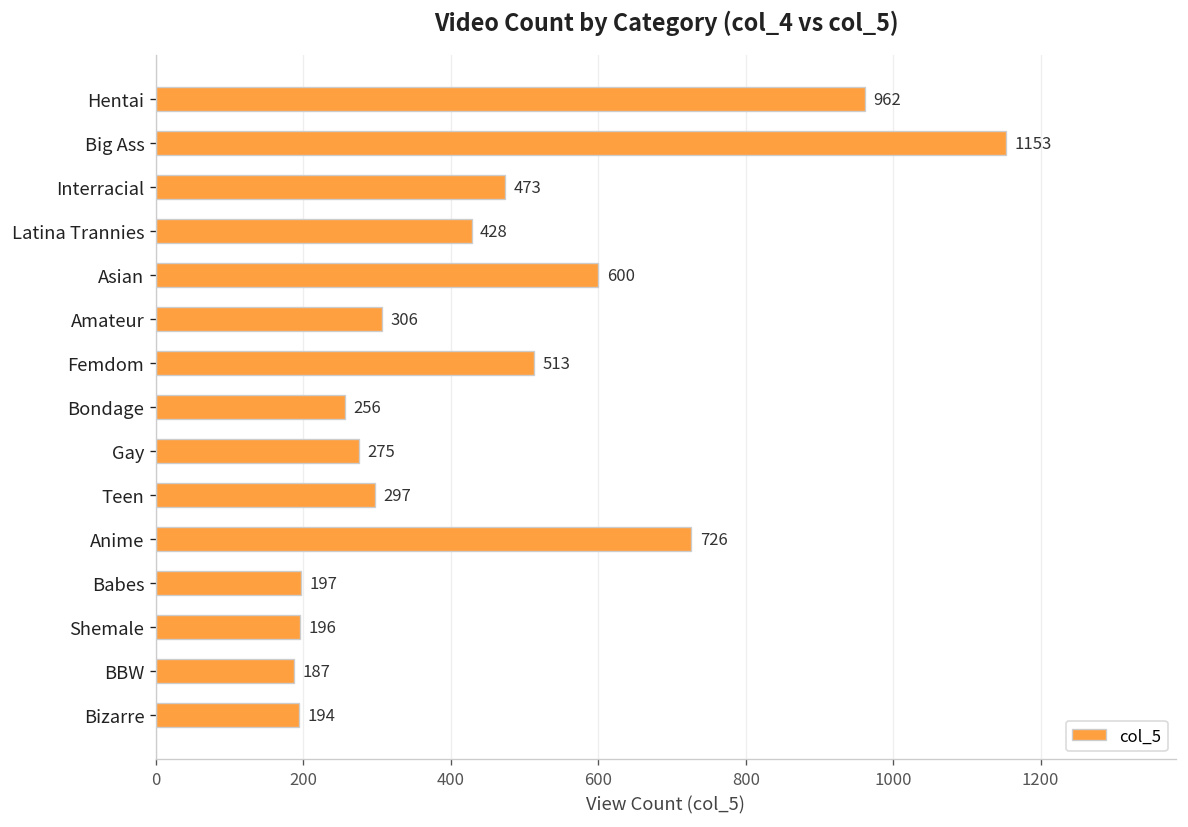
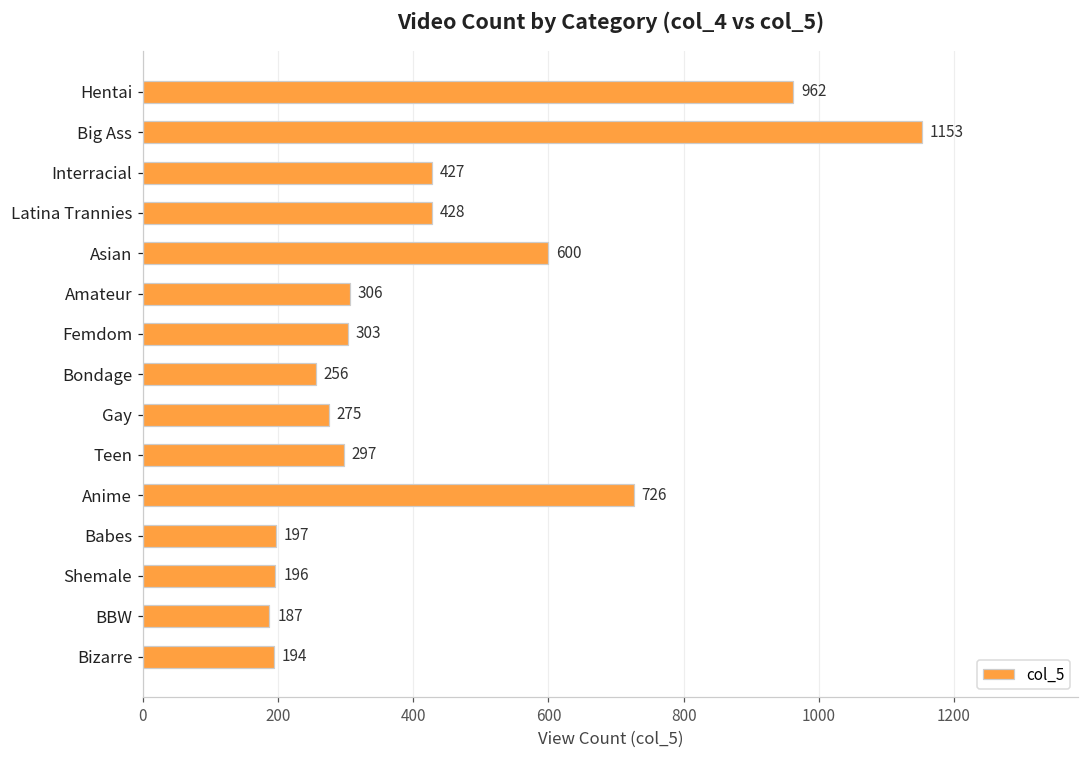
Interracial: 473 -> 427
Femdom: 513 -> 303
